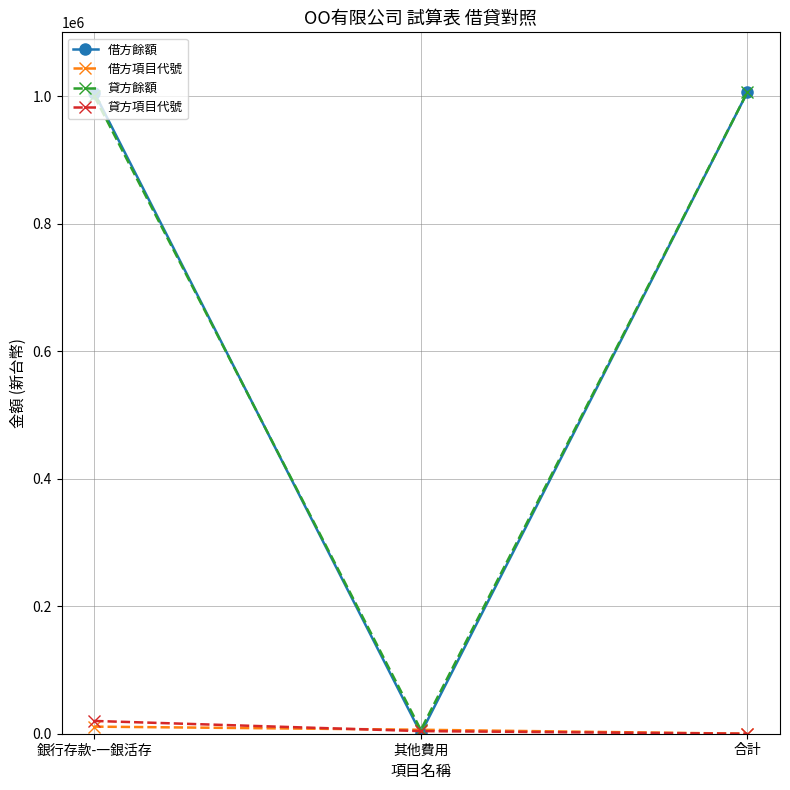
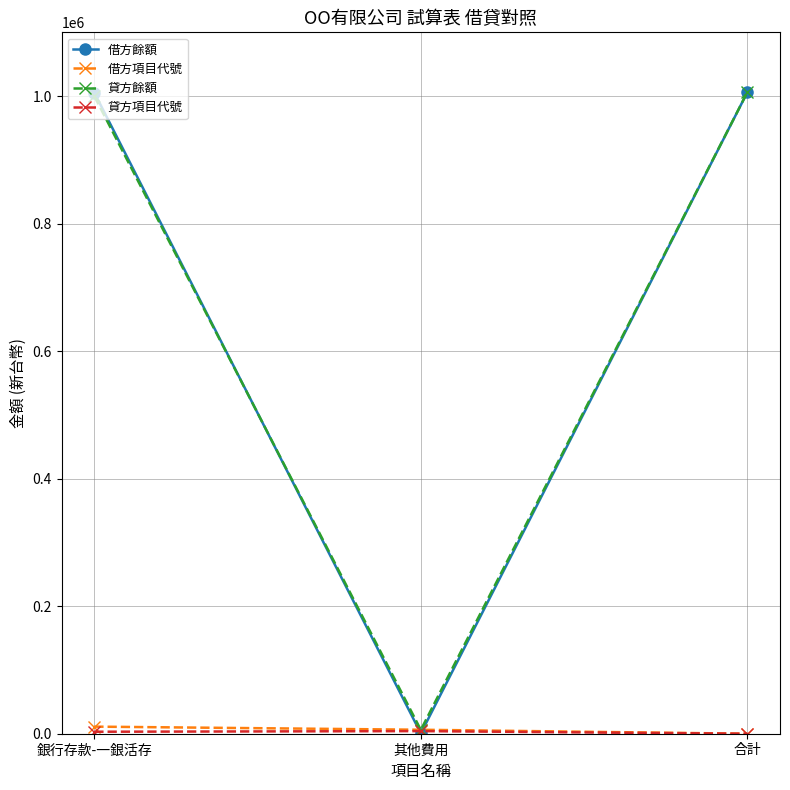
貸方項目代號, 銀行存款-一銀活存: 20000 -> 0
